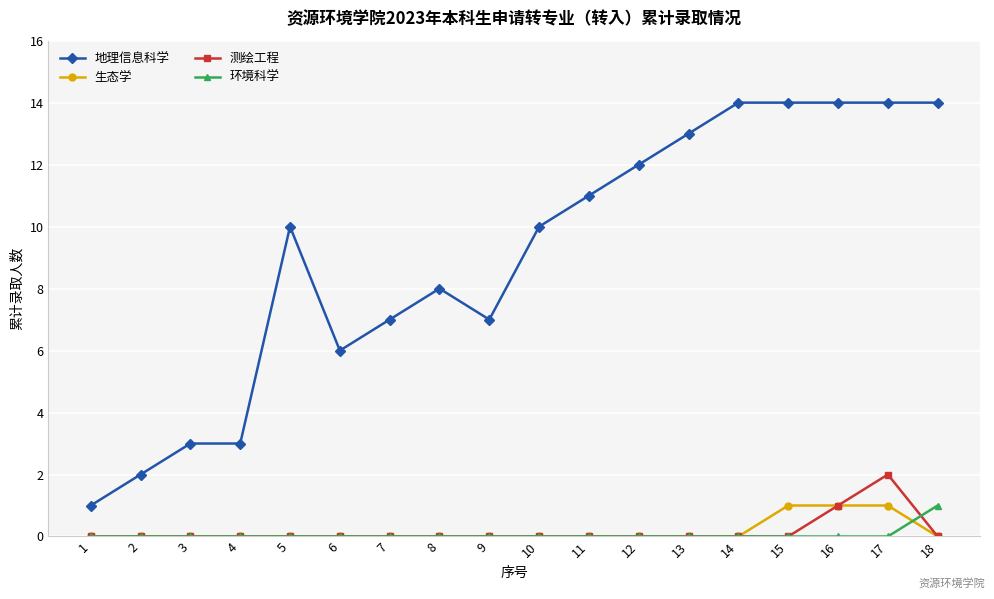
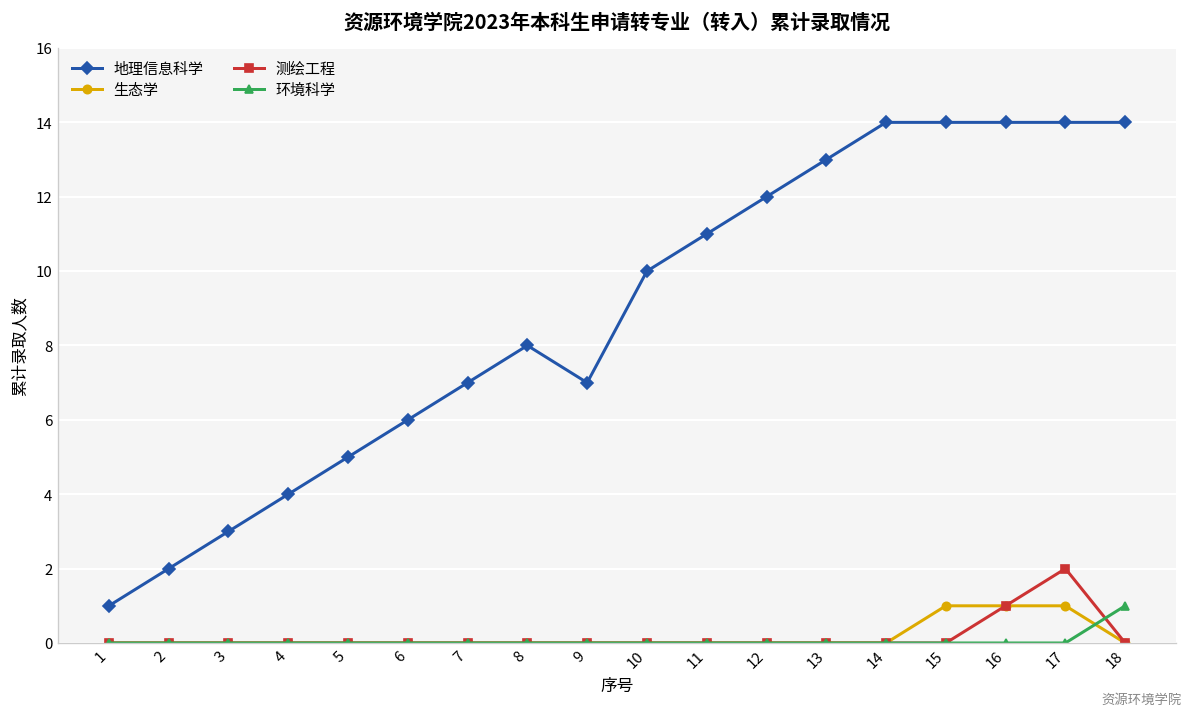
地理信息科学, 4: 3 -> 4
地理信息科学, 5: 10 -> 5
